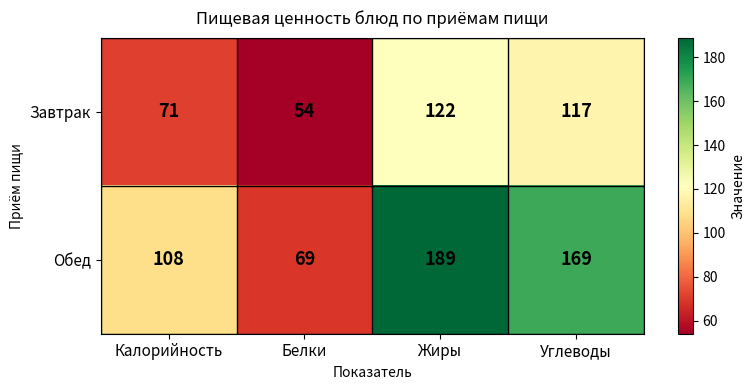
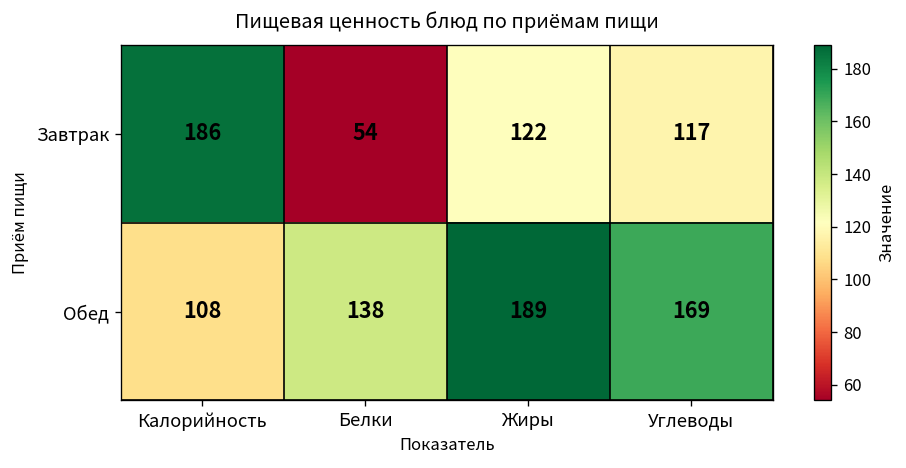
Завтрак, Калорийность: 71 -> 186
Обед, Белки: 69 -> 138
